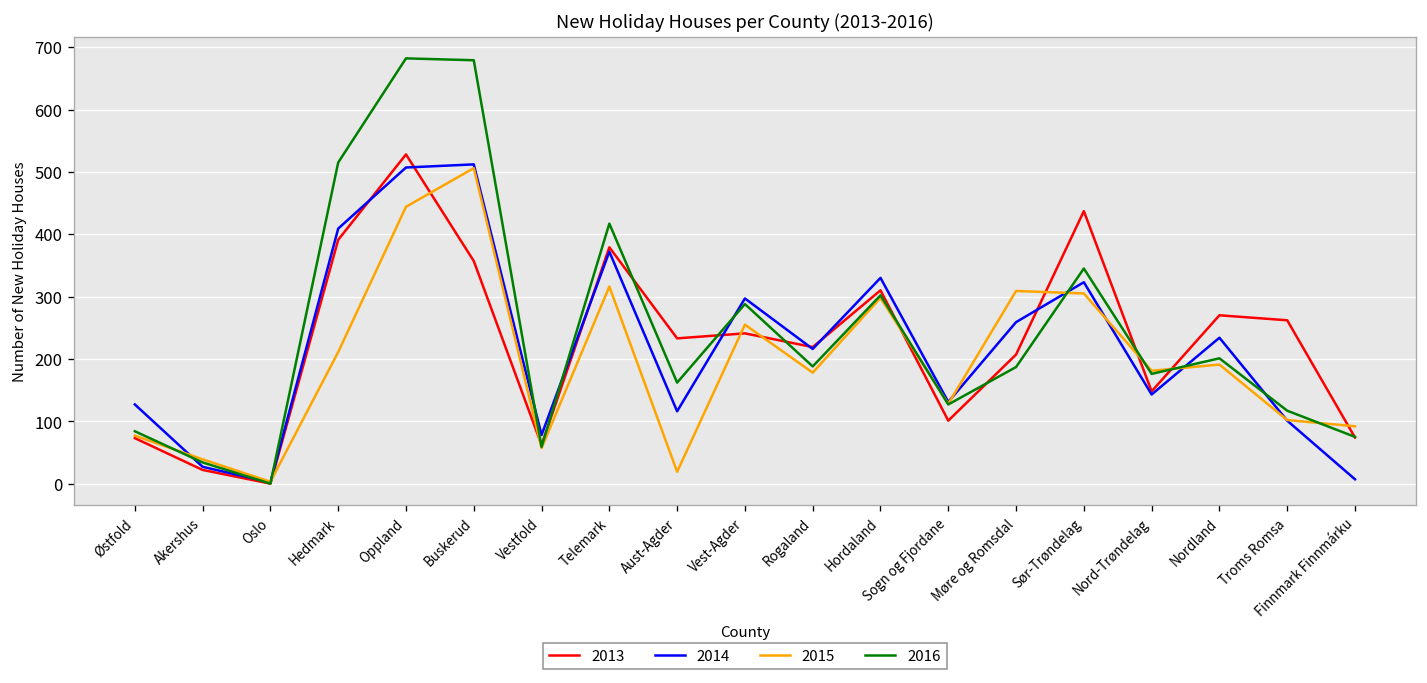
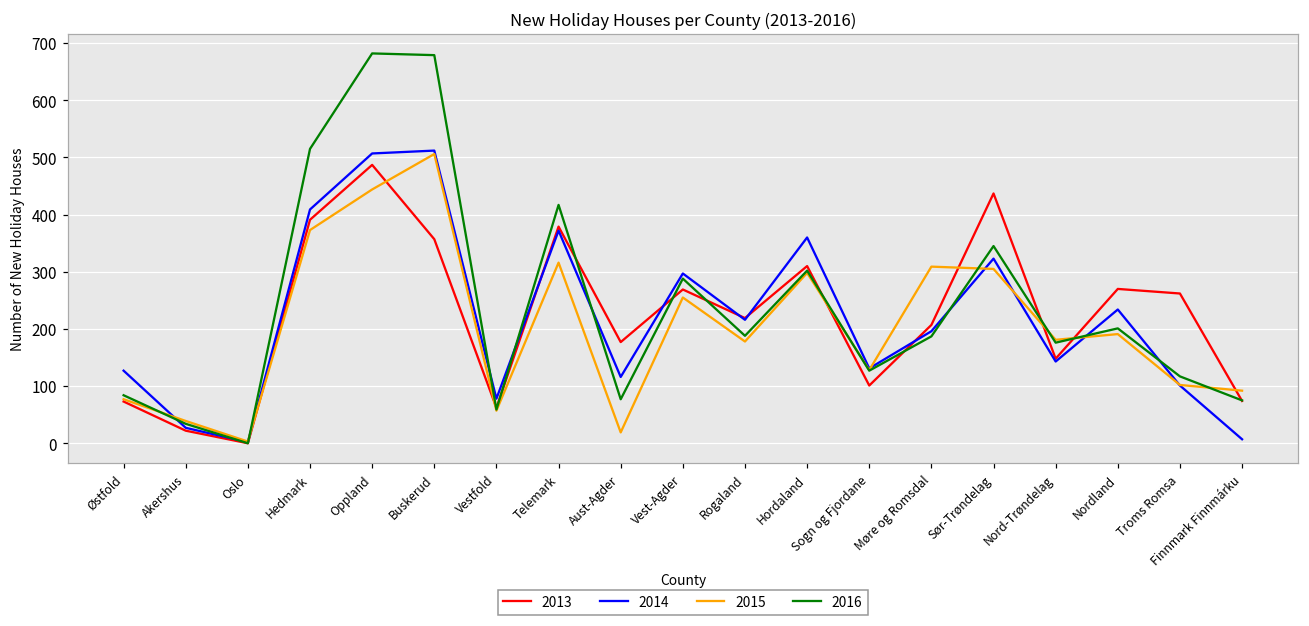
2015, Hedmark: 210 -> 370
2013, Oppland: 530 -> 490
2013, Aust-Agder: 230 -> 180
2016, Aust-Agder: 160 -> 80
2013, Vest-Agder: 240 -> 270
2014, Hordaland: 330 -> 360
2014, Møre og Romsdal: 260 -> 200
